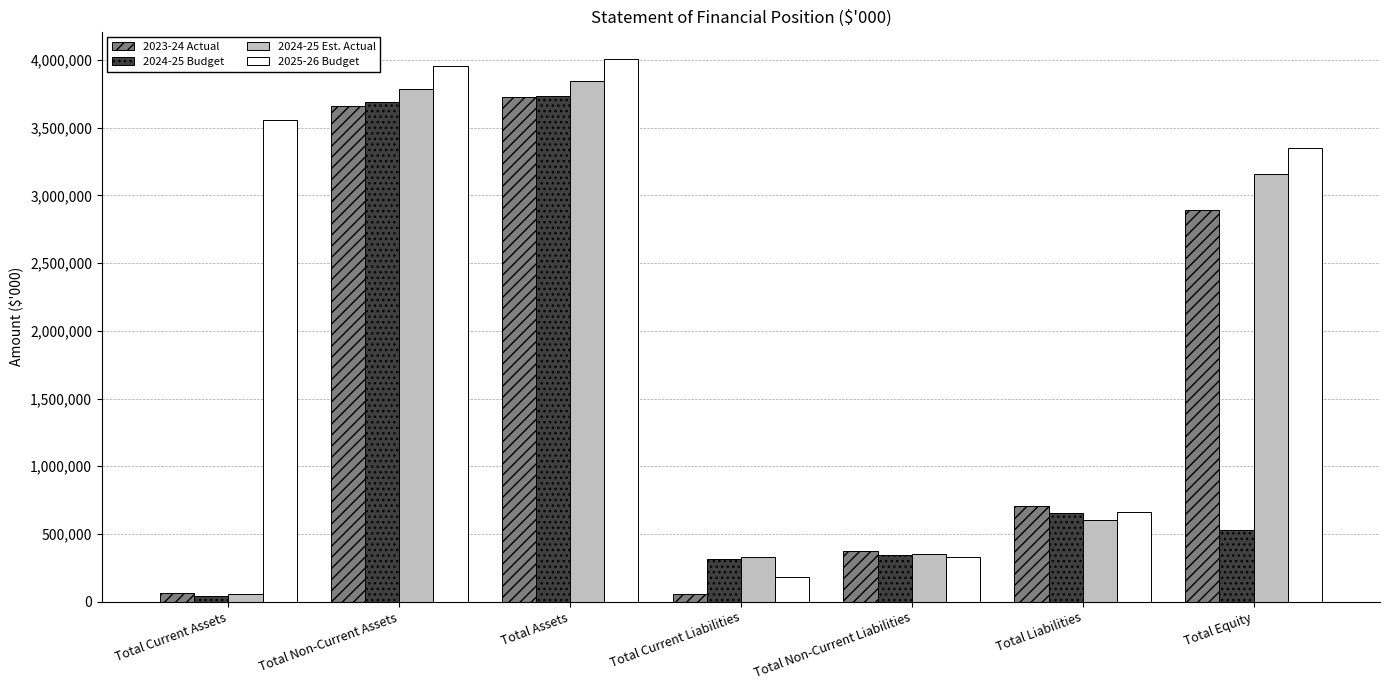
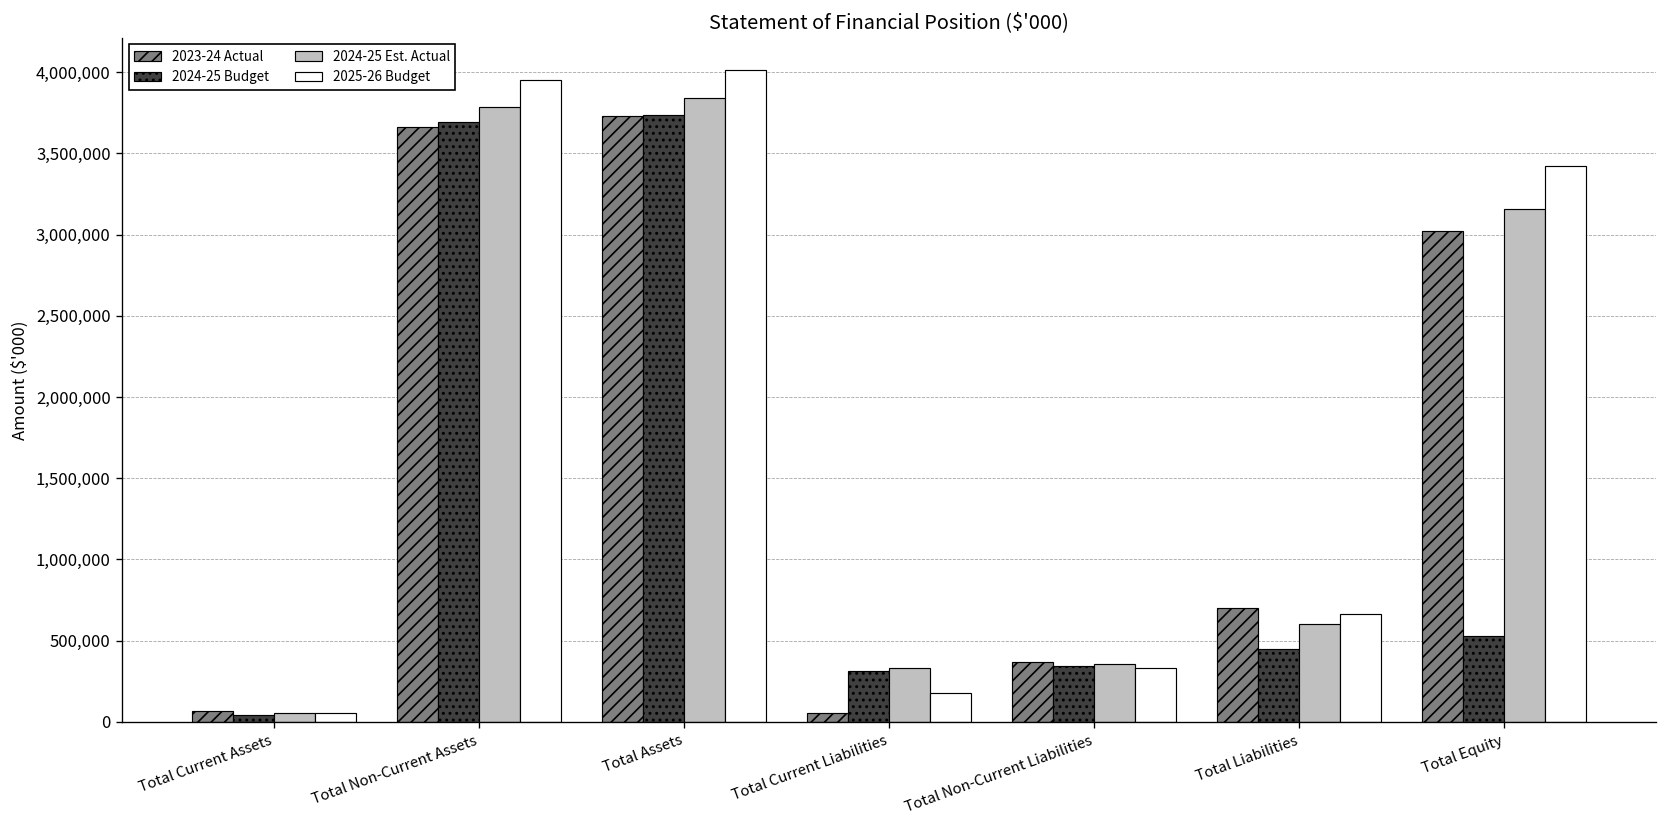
2025-26 Budget, Total Current Assets: 3,560,000 -> 60,000
2024-25 Budget, Total Liabilities: 660,000 -> 450,000
2023-24 Actual, Total Equity: 2,900,000 -> 3,020,000
2025-26 Budget, Total Equity: 3,350,000 -> 3,420,000
